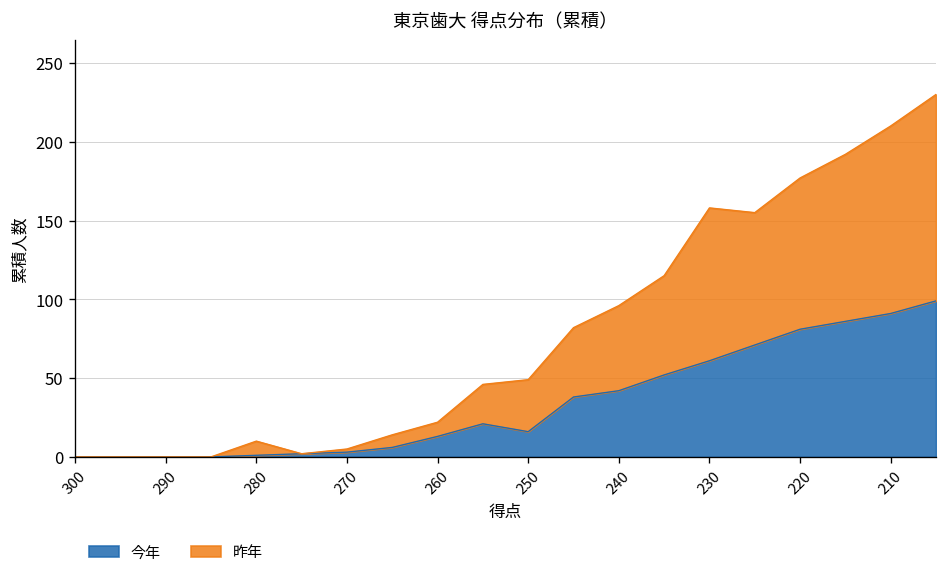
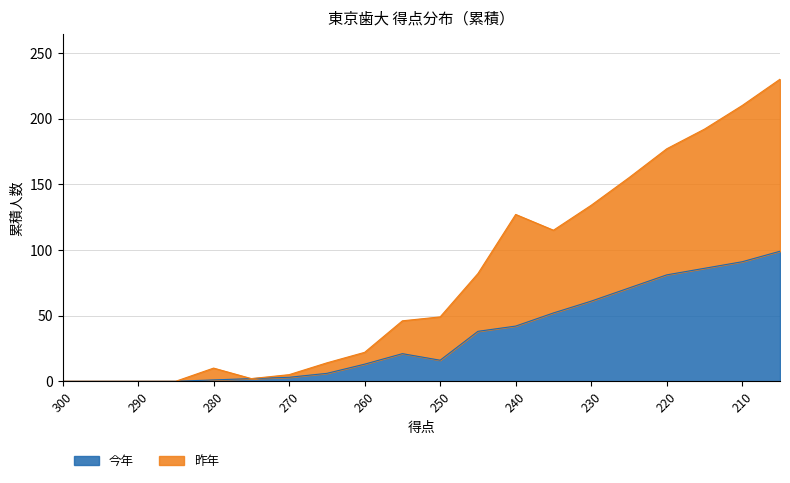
昨年, 240: 54 -> 85
昨年, 230: 97 -> 73
